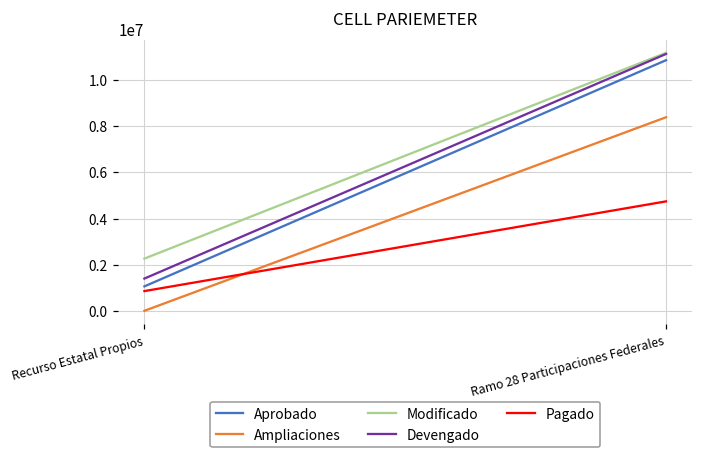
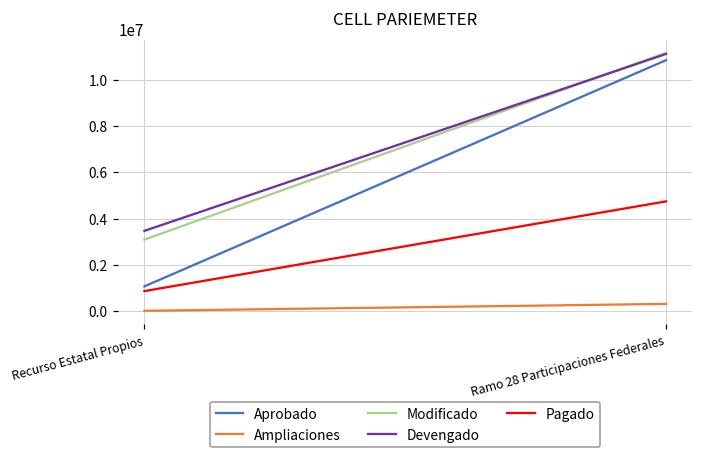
Modificado, Recurso Estatal Propios: 2300000 -> 3100000
Devengado, Recurso Estatal Propios: 1400000 -> 3500000
Ampliaciones, Ramo 28 Participaciones Federales: 8400000 -> 300000
